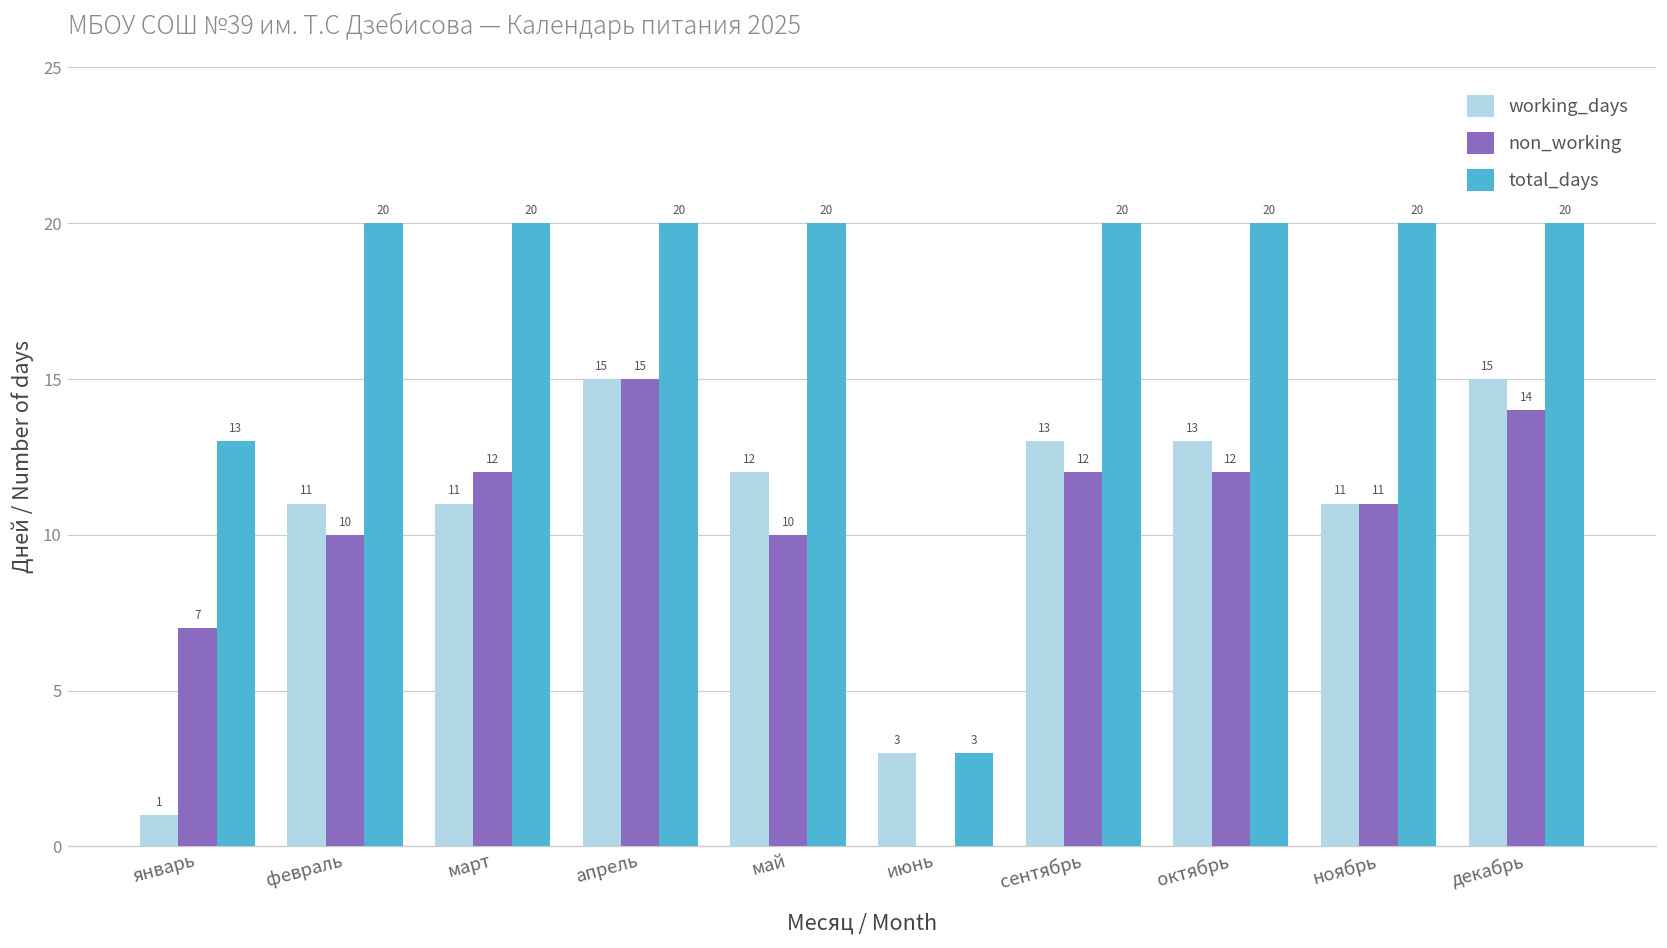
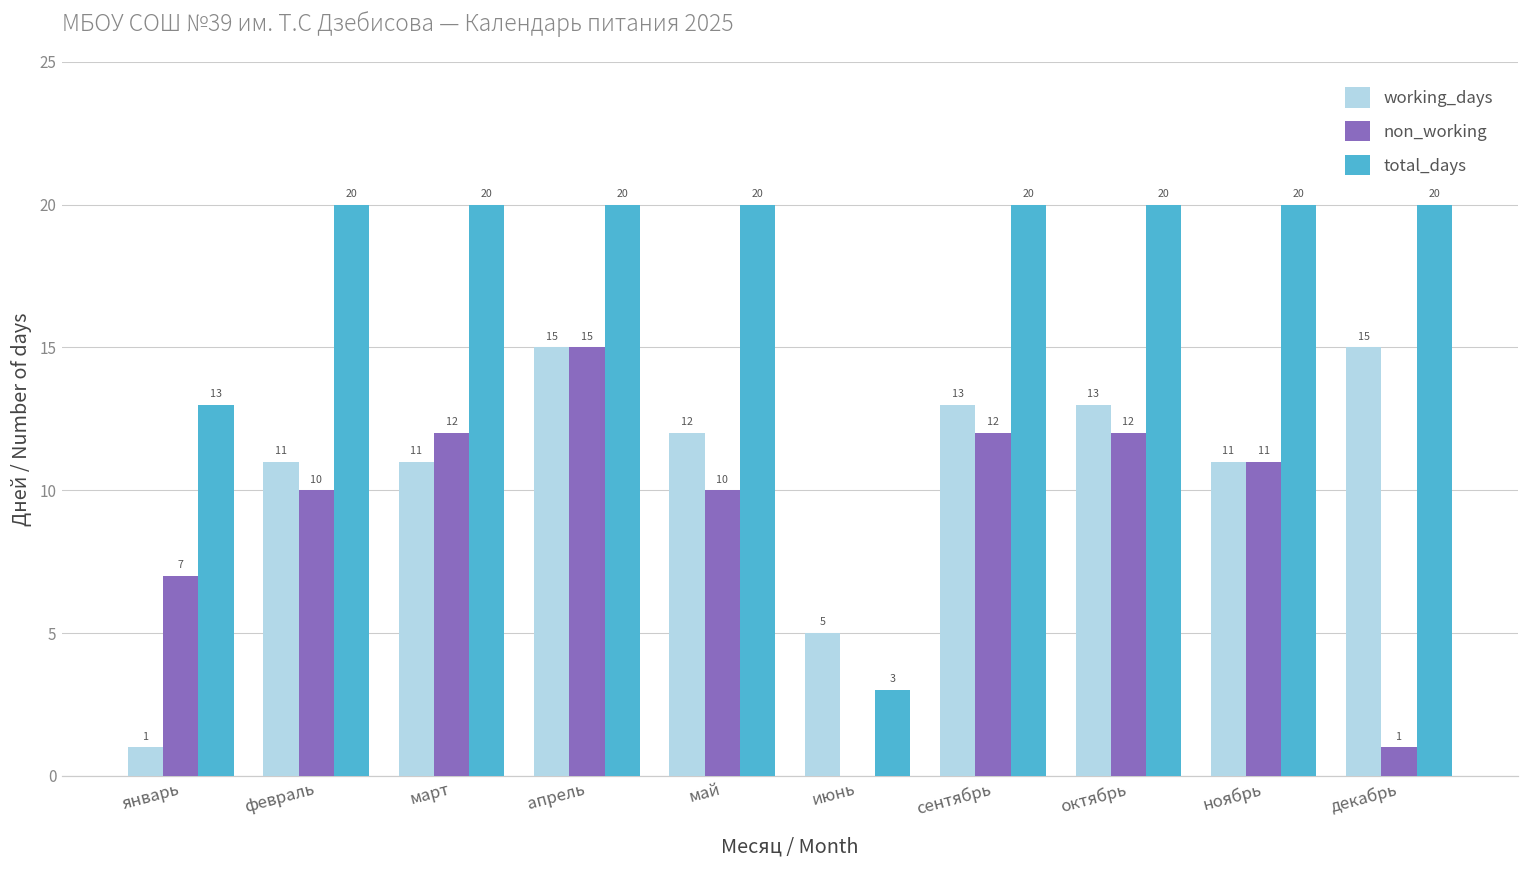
working_days, июнь: 3 -> 5
non_working, декабрь: 14 -> 1
